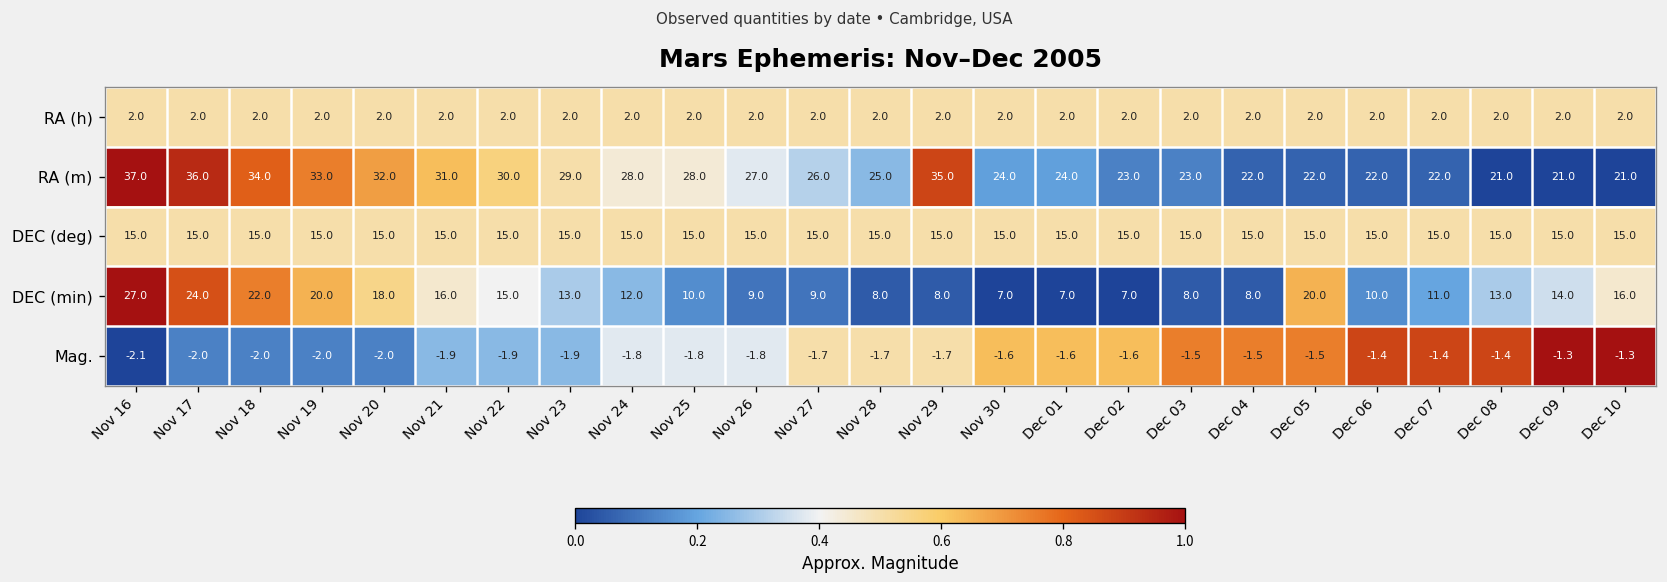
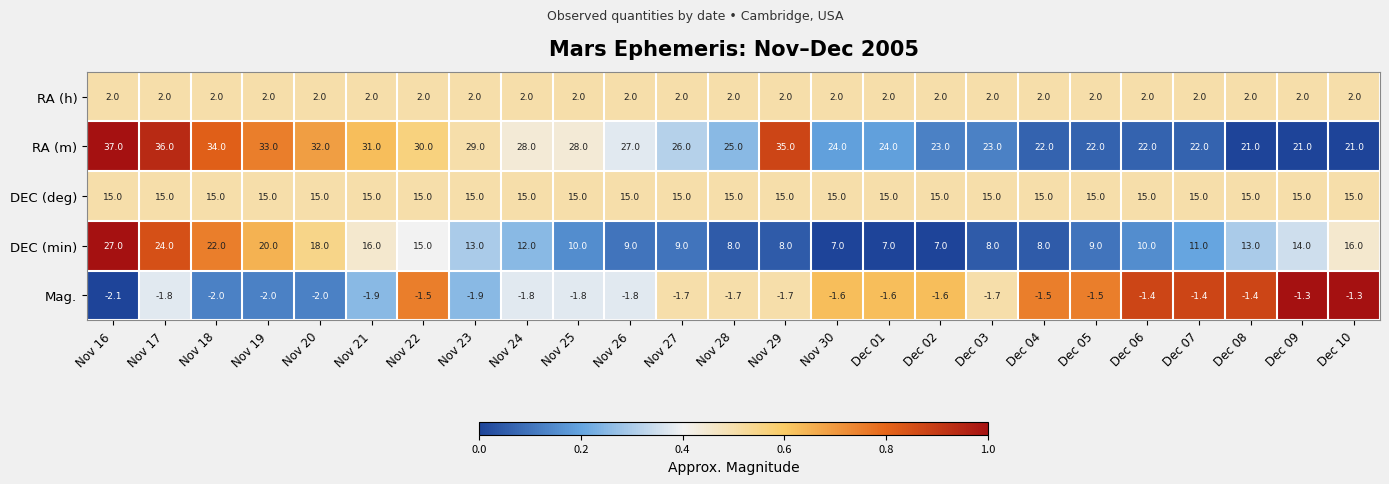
DEC (min), Dec 05: 20.0 -> 9.0
Mag., Nov 17: -2.0 -> -1.8
Mag., Nov 22: -1.9 -> -1.5
Mag., Dec 03: -1.5 -> -1.7
